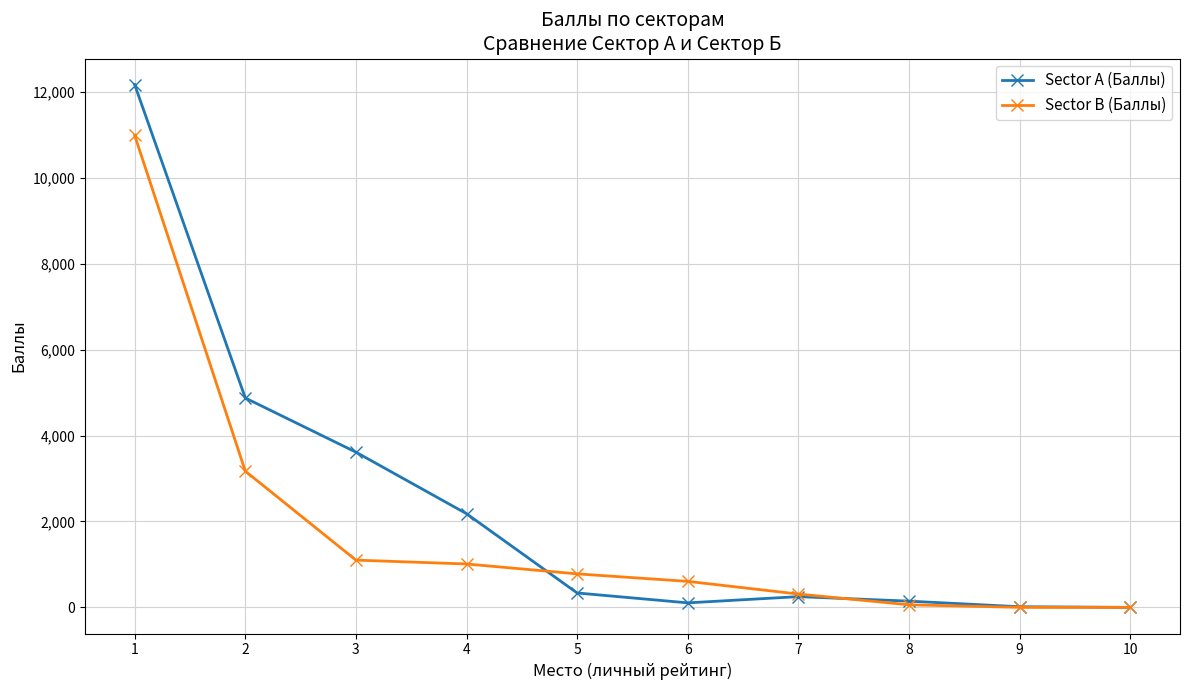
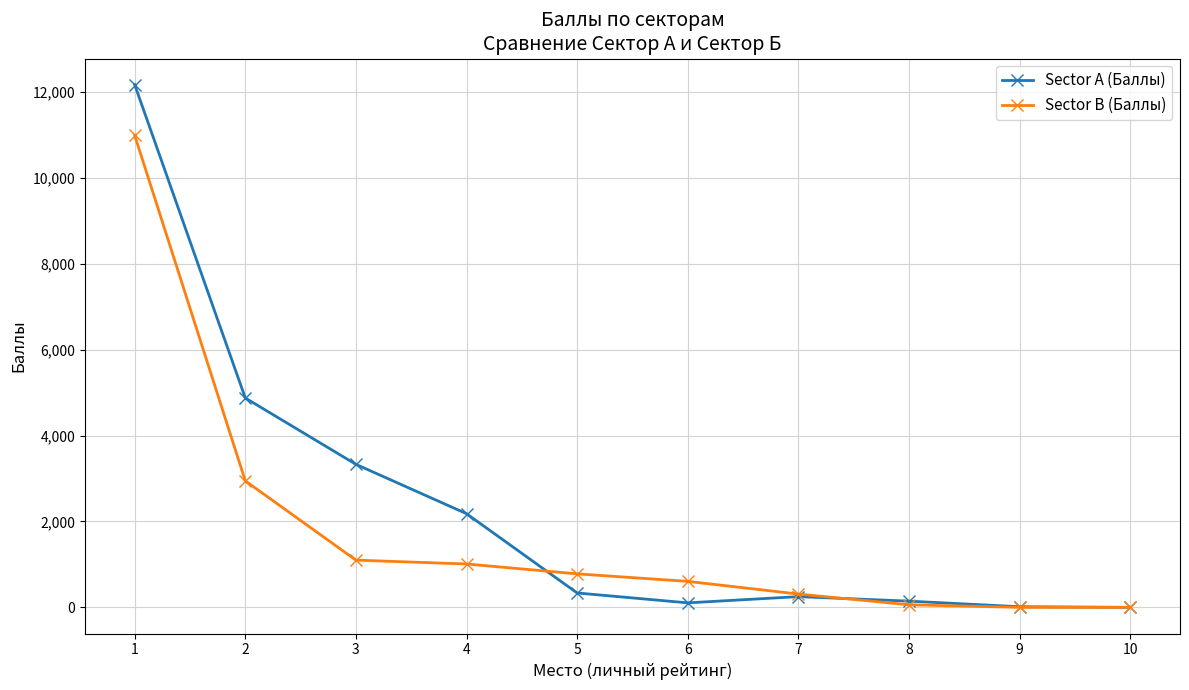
Sector B (Баллы), 2: 3,200 -> 2,900
Sector A (Баллы), 3: 3,600 -> 3,300
